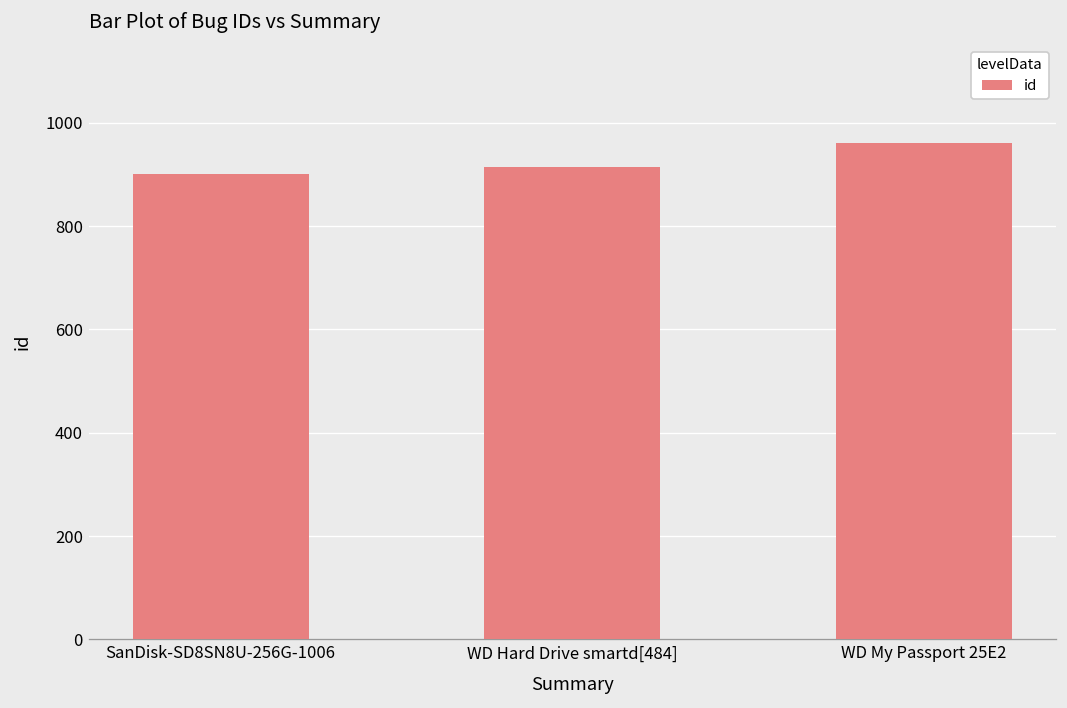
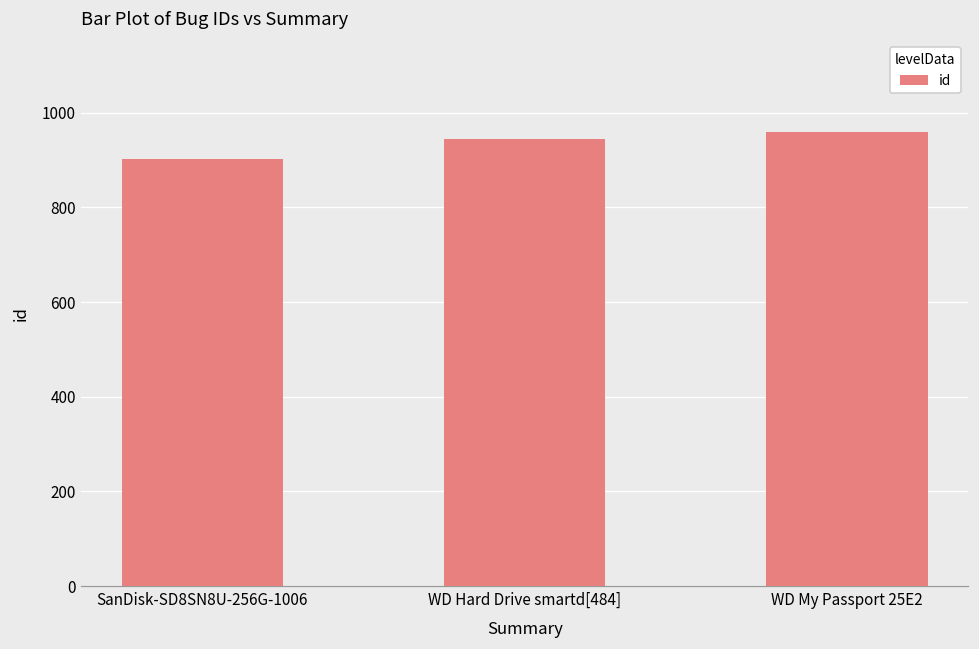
WD Hard Drive smartd[484]: 910 -> 940
